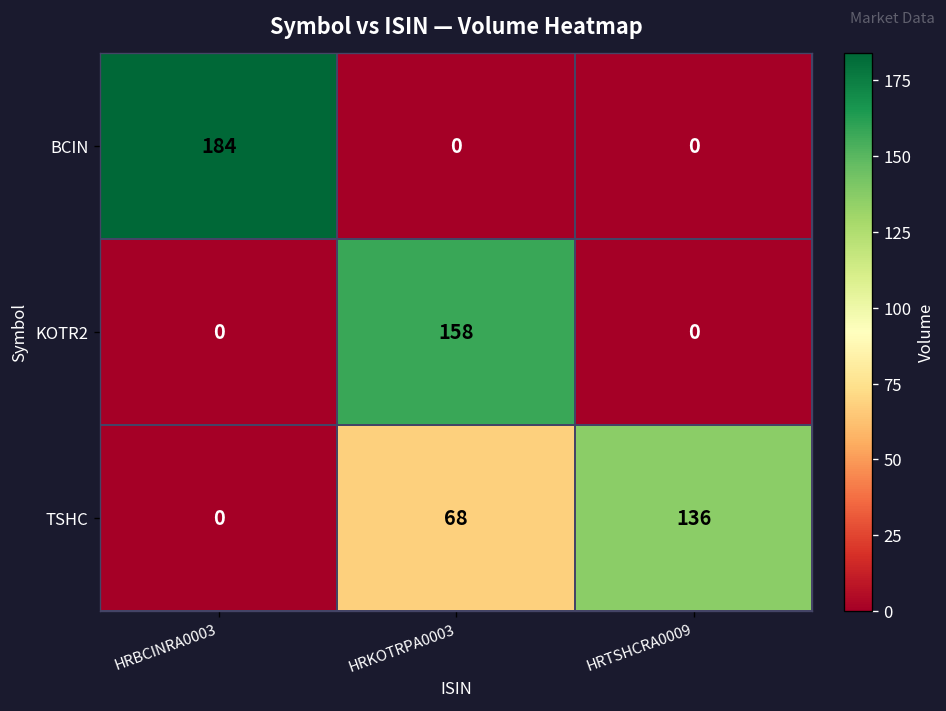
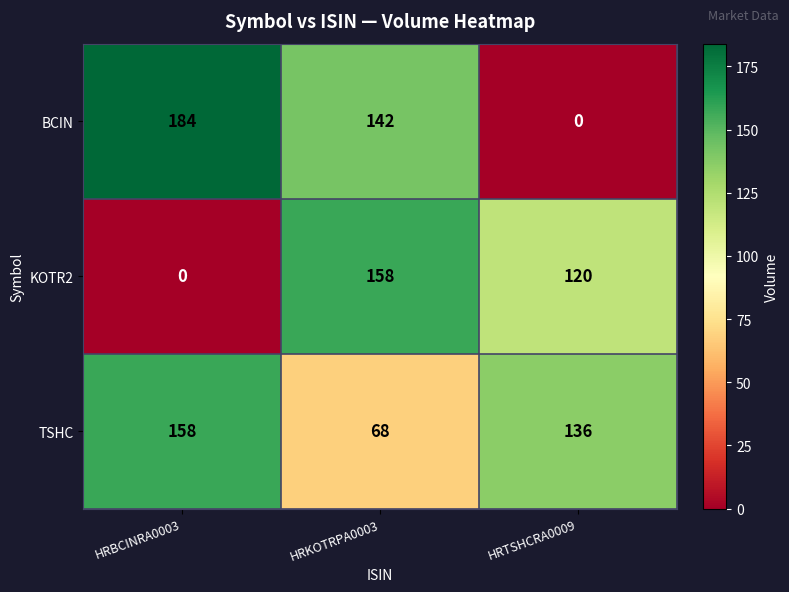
BCIN, HRKOTRPA0003: 0 -> 142
KOTR2, HRTSHCRA0009: 0 -> 120
TSHC, HRBCINRA0003: 0 -> 158
